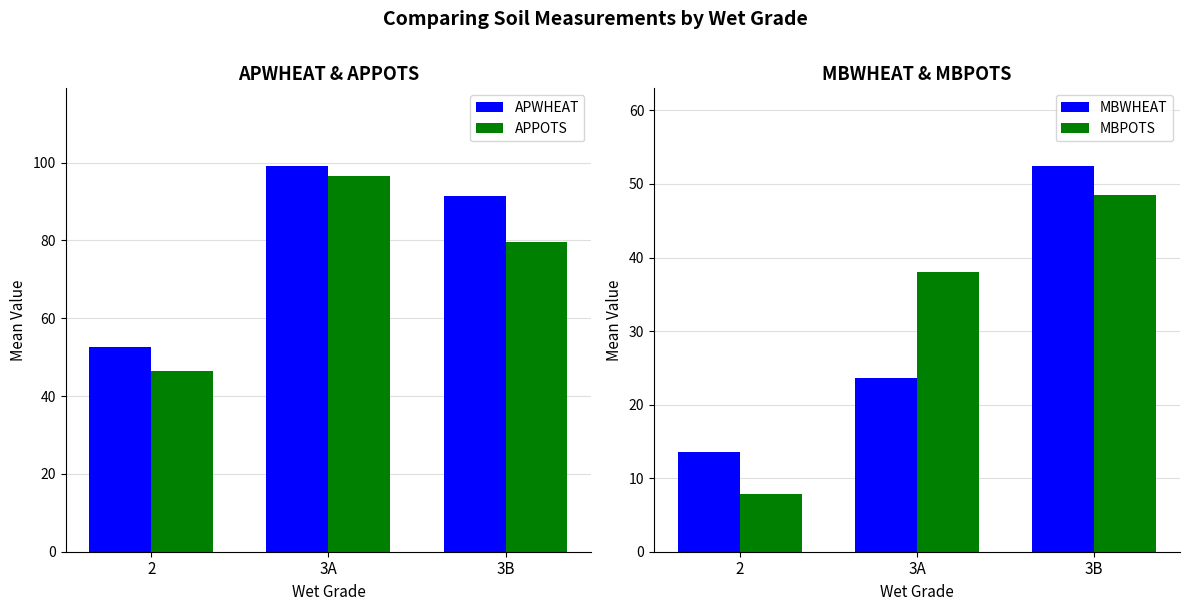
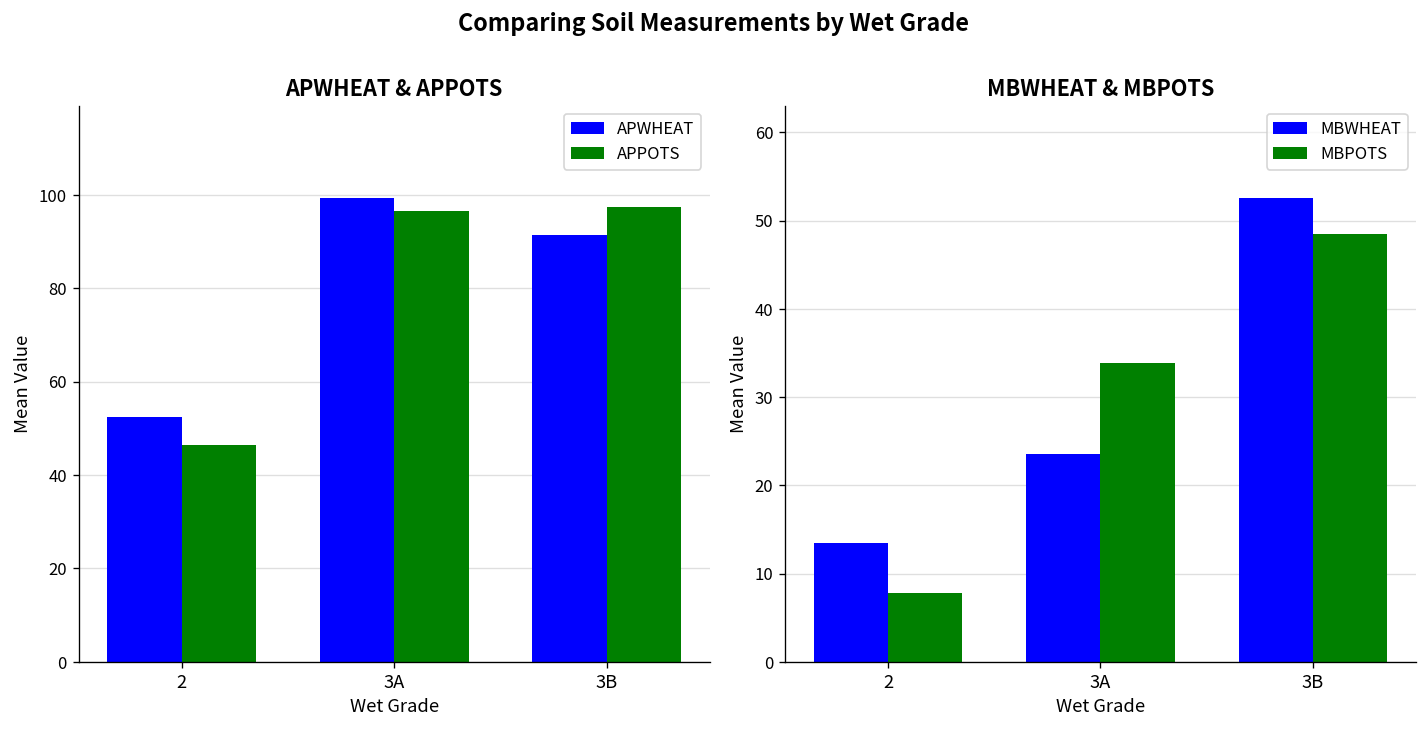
APWHEAT & APPOTS, APPOTS, 3B: 80 -> 97
MBWHEAT & MBPOTS, MBPOTS, 3A: 38 -> 34
